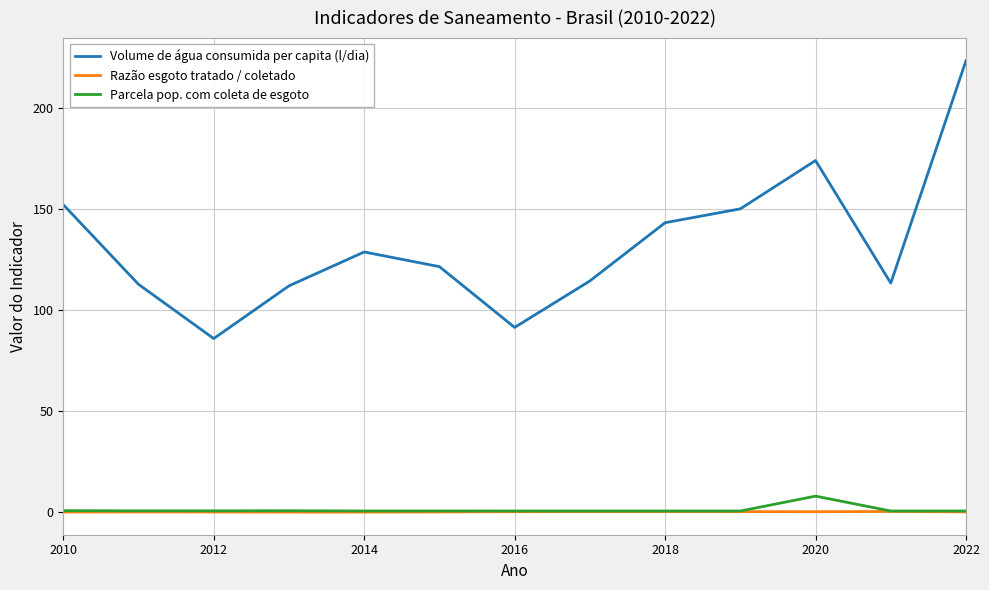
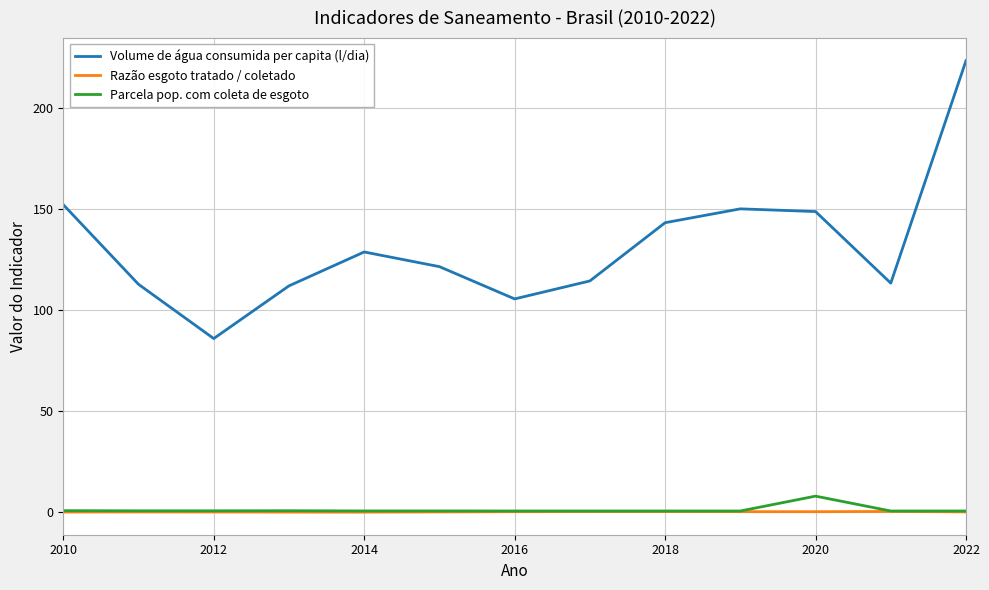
Volume de água consumida per capita (l/dia), 2016: 92 -> 106
Volume de água consumida per capita (l/dia), 2020: 174 -> 149
